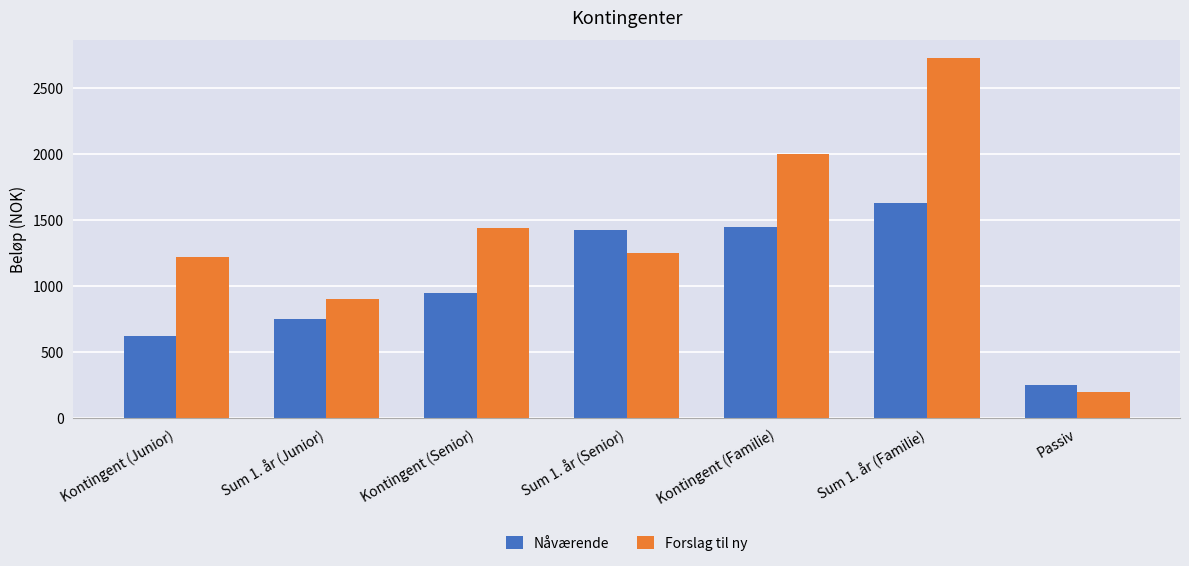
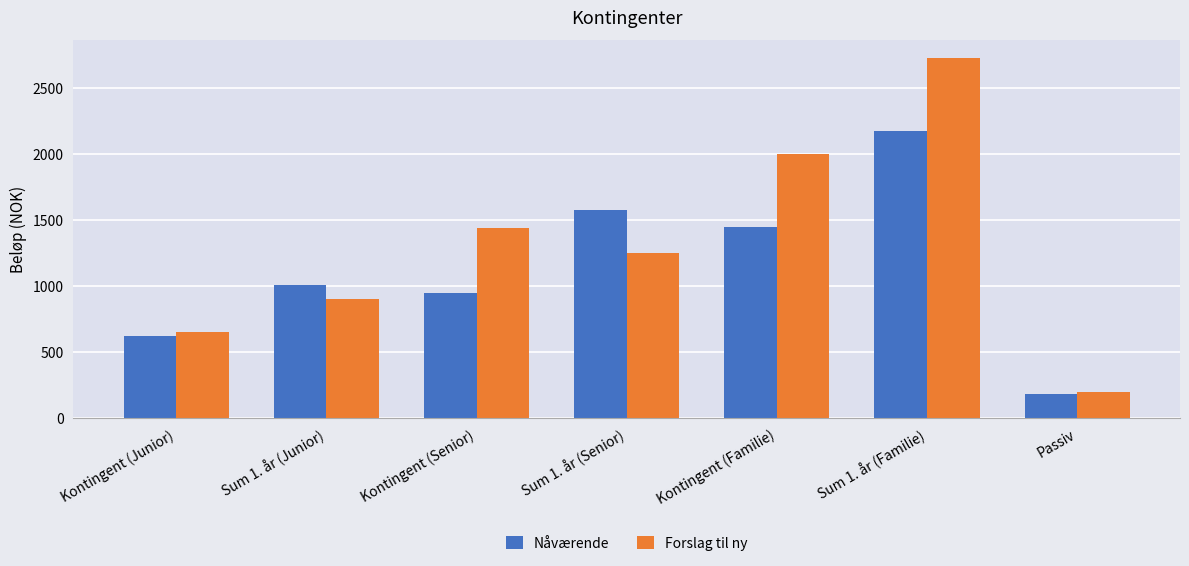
Forslag til ny, Kontingent (Junior): 1220 -> 650
Nåværende, Sum 1. år (Junior): 750 -> 1010
Nåværende, Sum 1. år (Senior): 1430 -> 1580
Nåværende, Sum 1. år (Familie): 1630 -> 2180
Nåværende, Passiv: 250 -> 180
